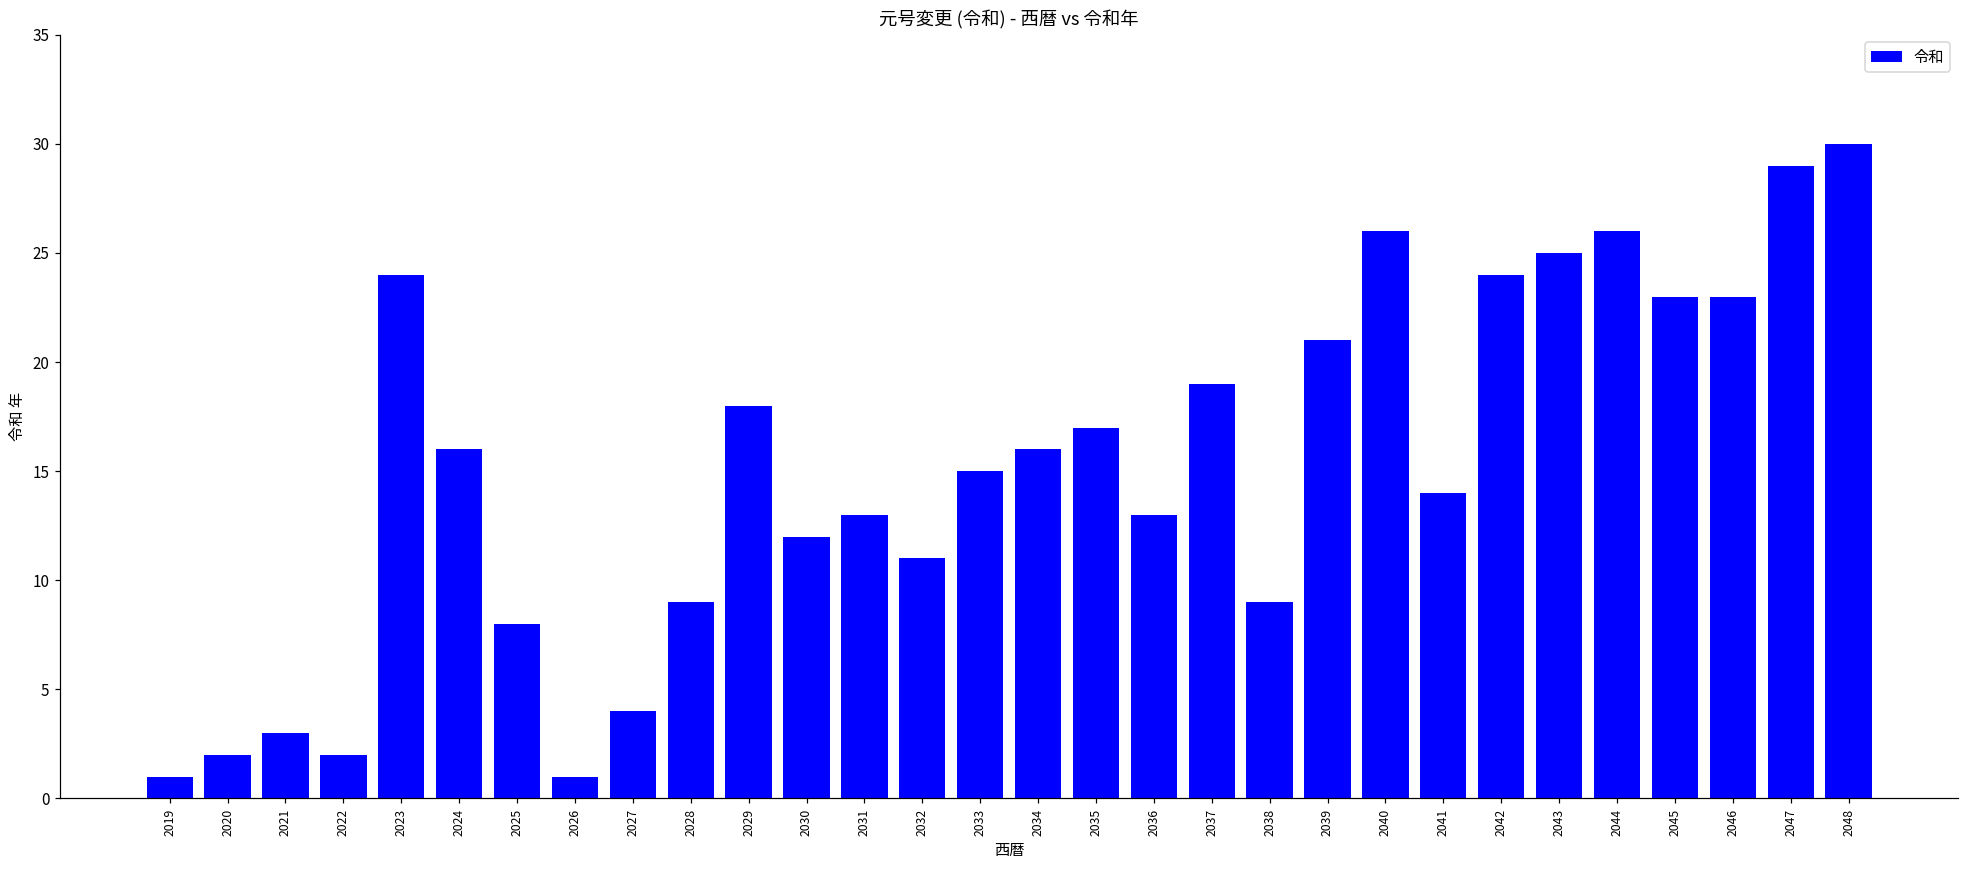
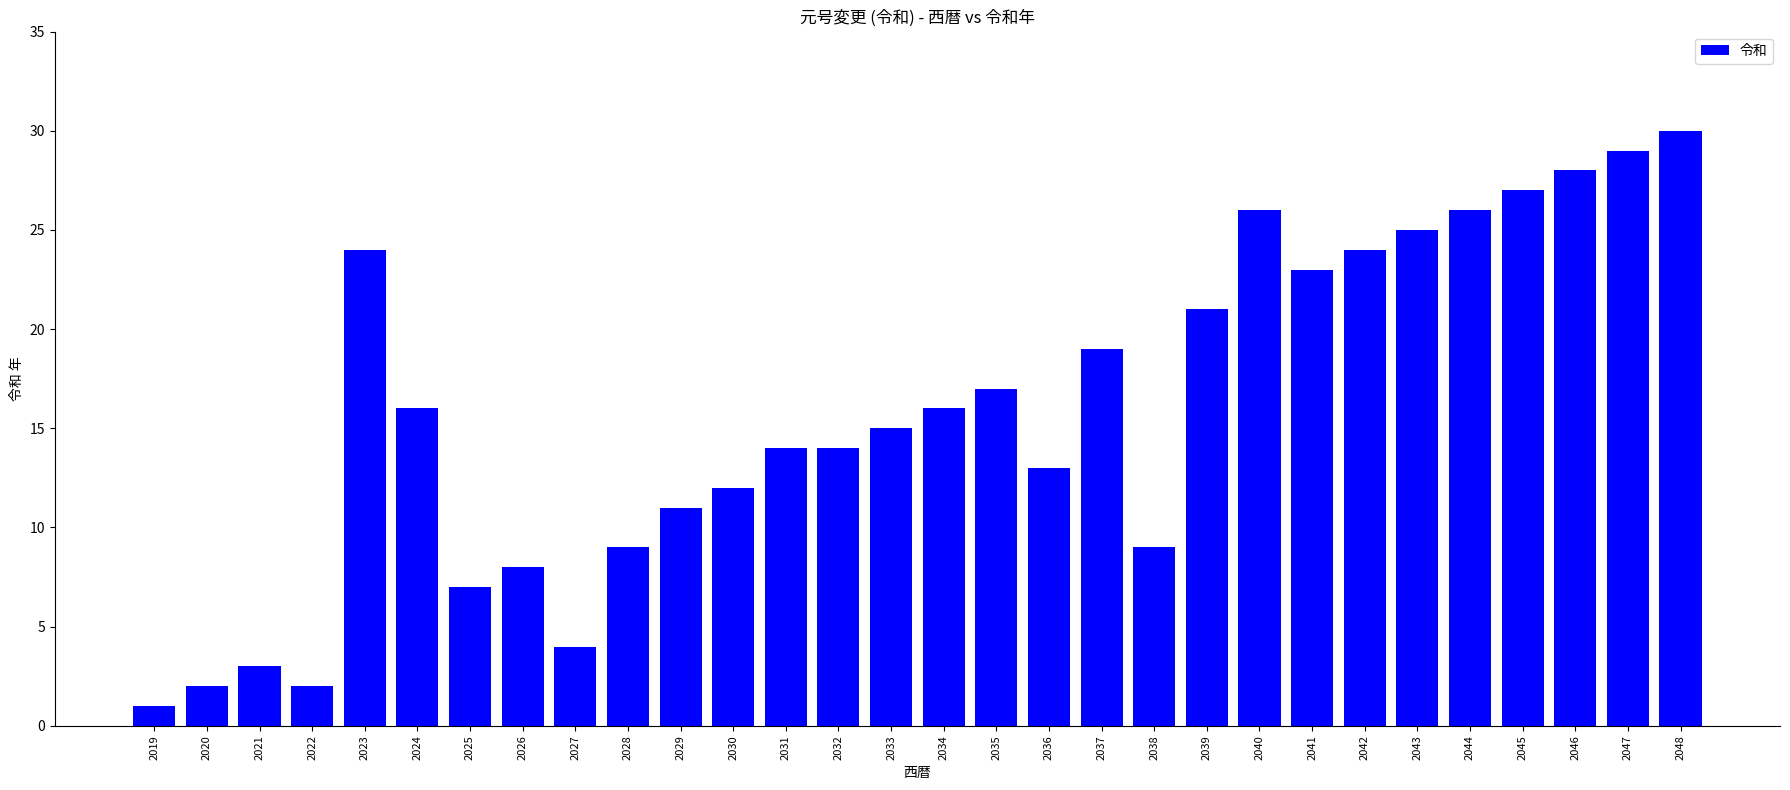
2025: 8 -> 7
2026: 1 -> 8
2029: 18 -> 11
2031: 13 -> 14
2032: 11 -> 14
2041: 14 -> 23
2045: 23 -> 27
2046: 23 -> 28
